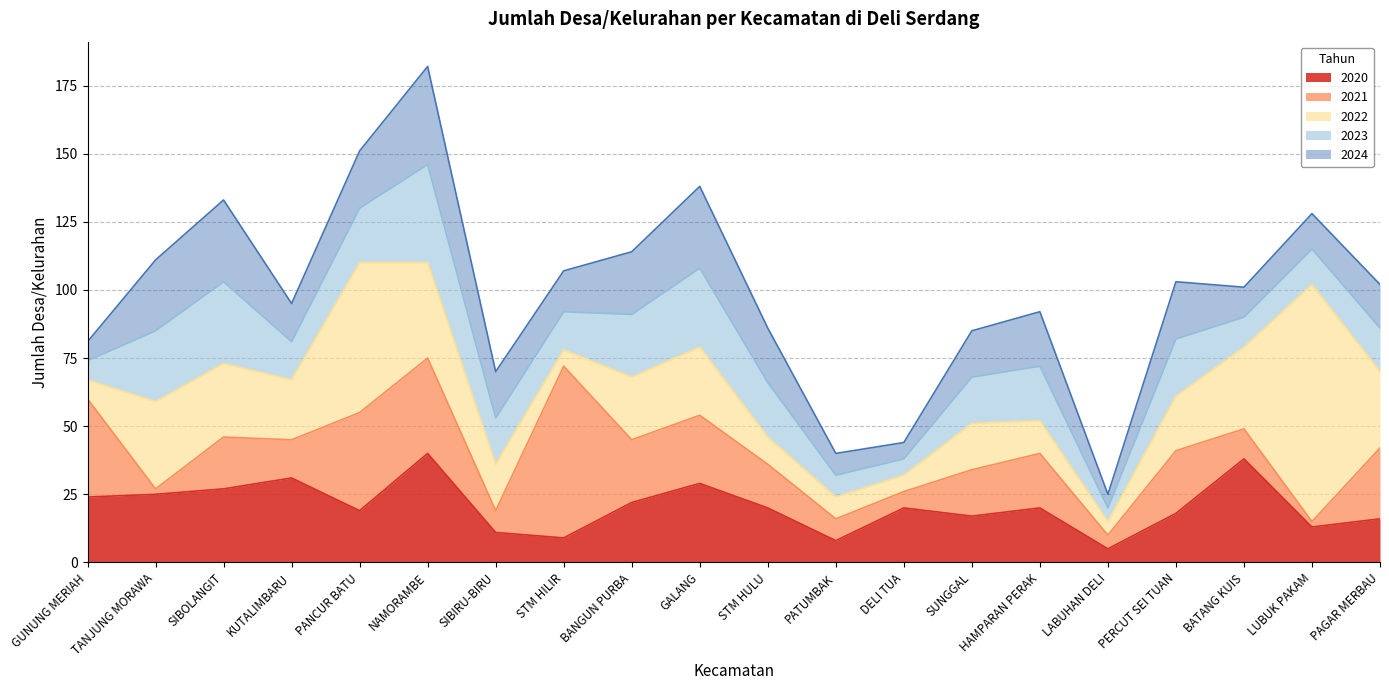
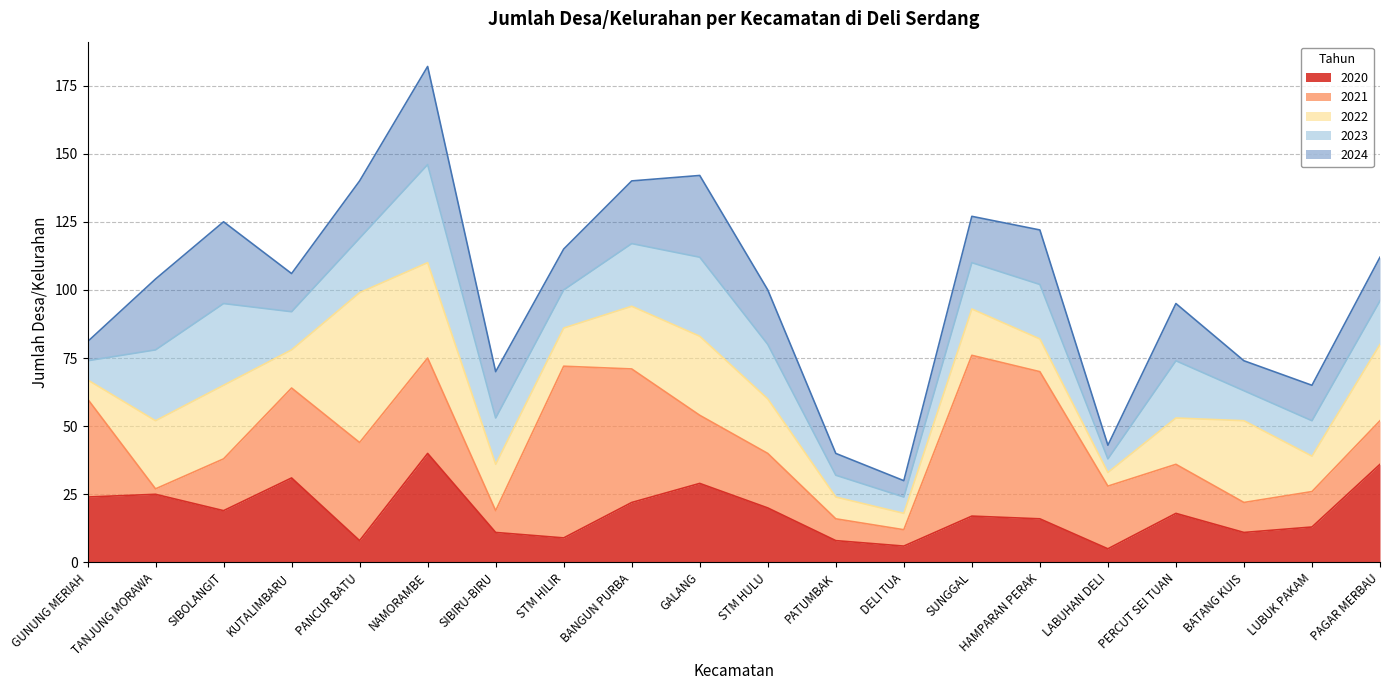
2022, TANJUNG MORAWA: 32 -> 25
2020, SIBOLANGIT: 27 -> 19
2021, KUTALIMBARU: 14 -> 33
2022, KUTALIMBARU: 22 -> 14
2020, PANCUR BATU: 19 -> 8
2022, STM HILIR: 6 -> 14
2021, BANGUN PURBA: 23 -> 49
2022, GALANG: 25 -> 29
2021, STM HULU: 16 -> 20
2022, STM HULU: 10 -> 20
2020, DELI TUA: 20 -> 6
2021, SUNGGAL: 17 -> 59
2020, HAMPARAN PERAK: 20 -> 16
2021, HAMPARAN PERAK: 20 -> 54
2021, LABUHAN DELI: 5 -> 23
2021, PERCUT SEI TUAN: 23 -> 18
2022, PERCUT SEI TUAN: 20 -> 17
2020, BATANG KUIS: 38 -> 11
2021, LUBUK PAKAM: 2 -> 13
2022, LUBUK PAKAM: 87 -> 13
2020, PAGAR MERBAU: 16 -> 36
2021, PAGAR MERBAU: 26 -> 16
